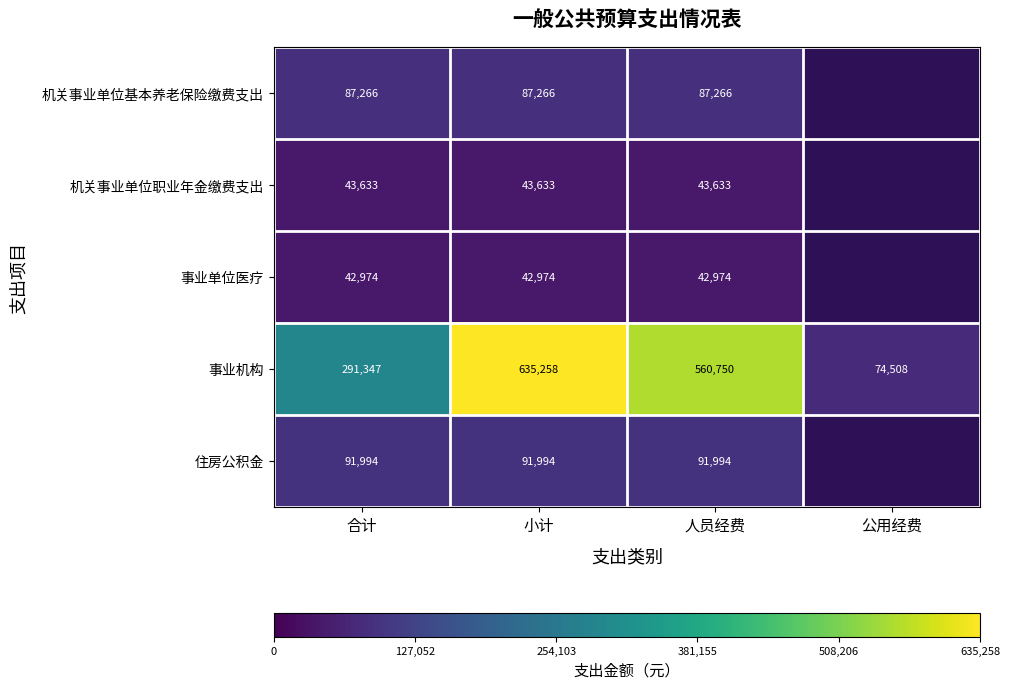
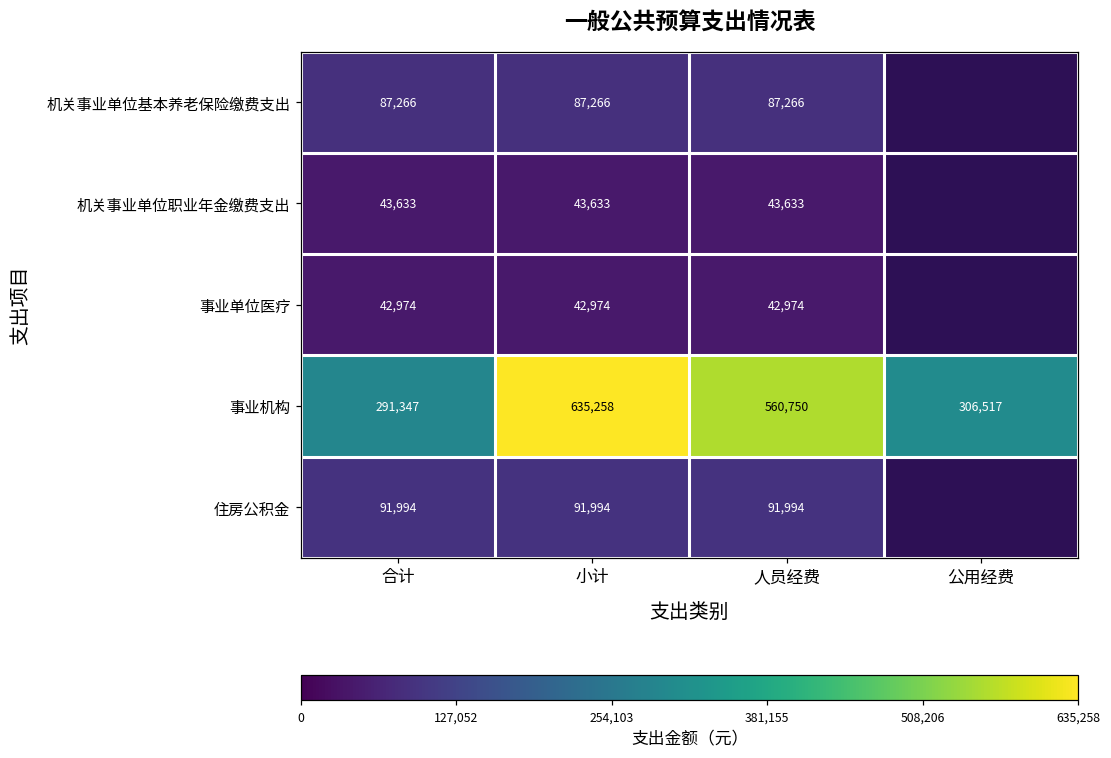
事业机构, 公用经费: 74,508 -> 306,517
